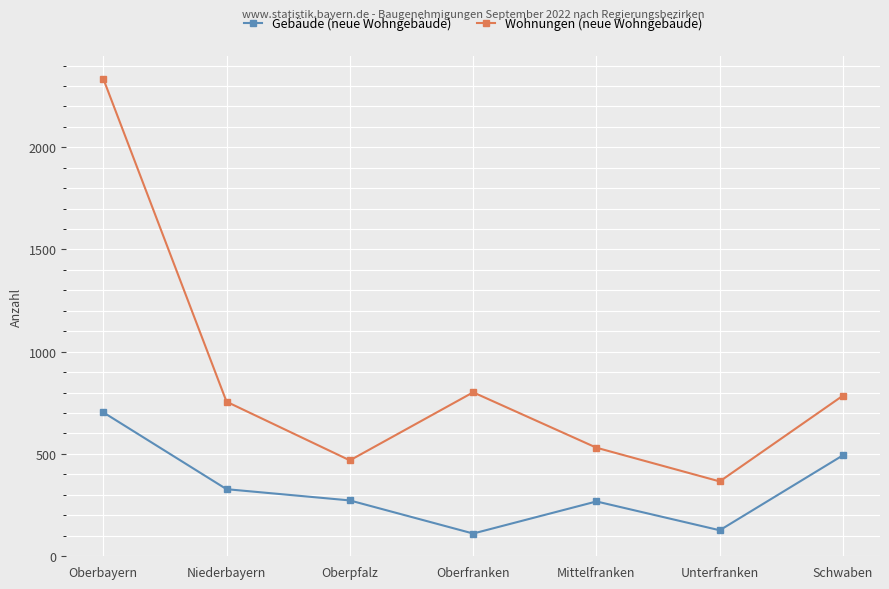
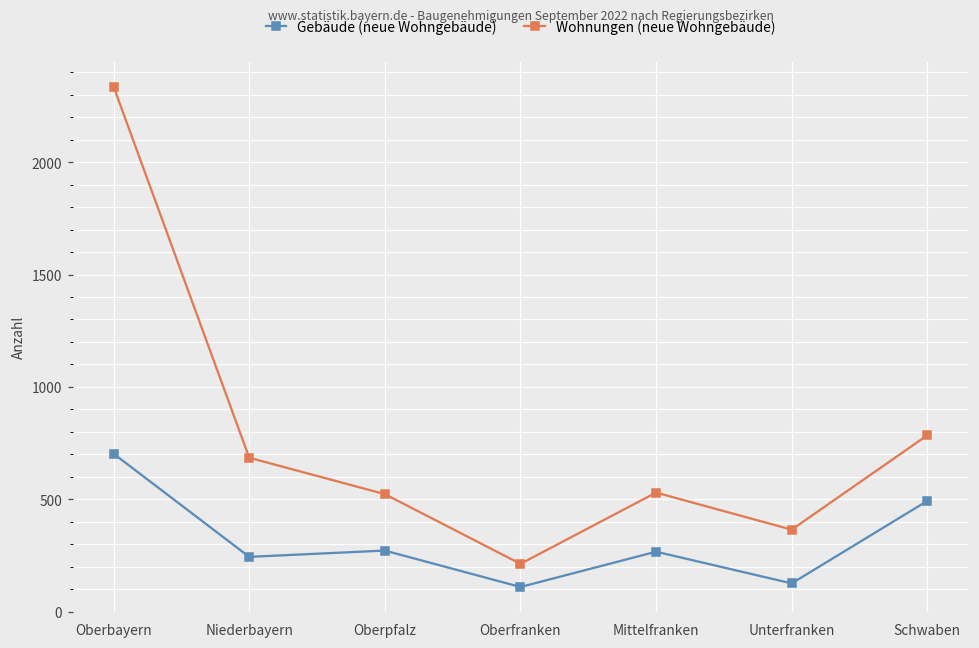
Gebäude (neue Wohngebäude), Niederbayern: 330 -> 240
Wohnungen (neue Wohngebäude), Niederbayern: 760 -> 690
Wohnungen (neue Wohngebäude), Oberpfalz: 470 -> 520
Wohnungen (neue Wohngebäude), Oberfranken: 800 -> 210
